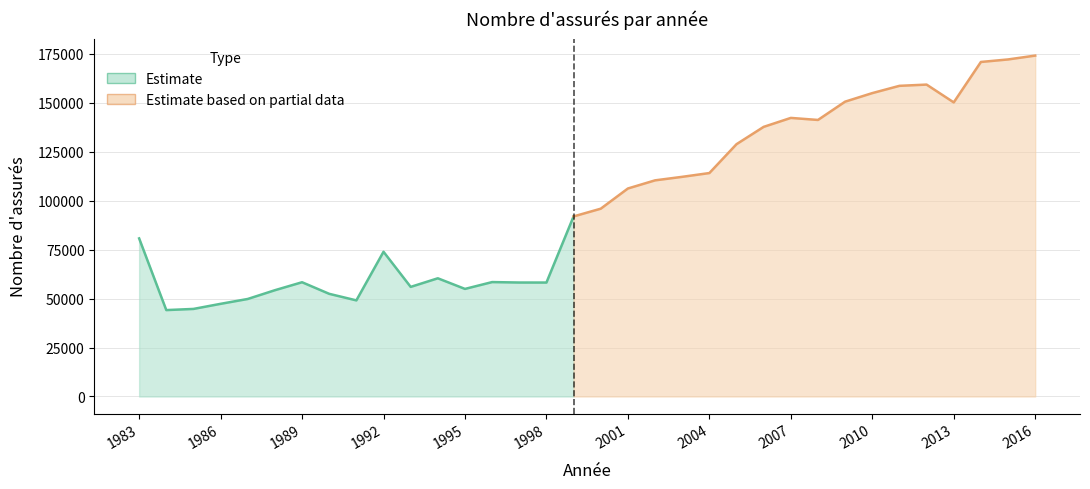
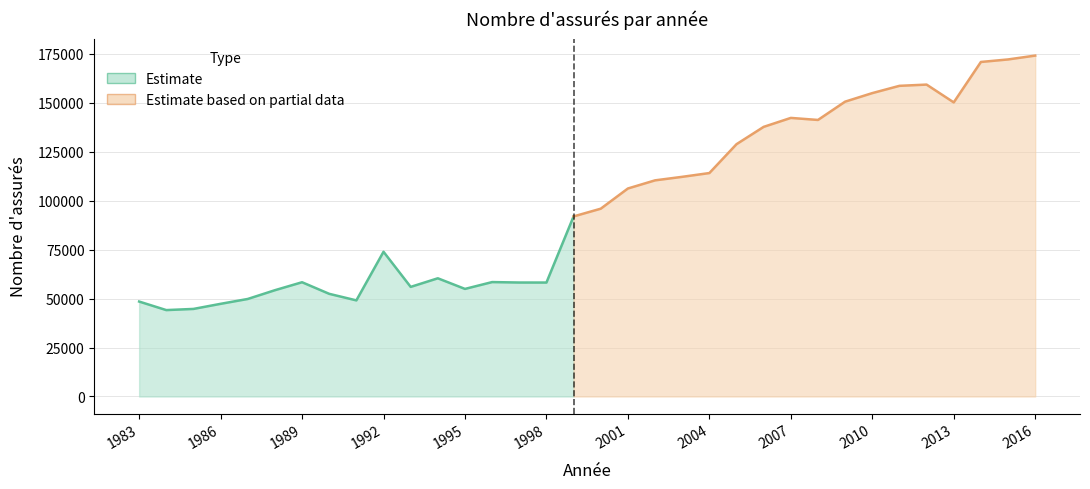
Estimate, 1983: 81000 -> 48000
